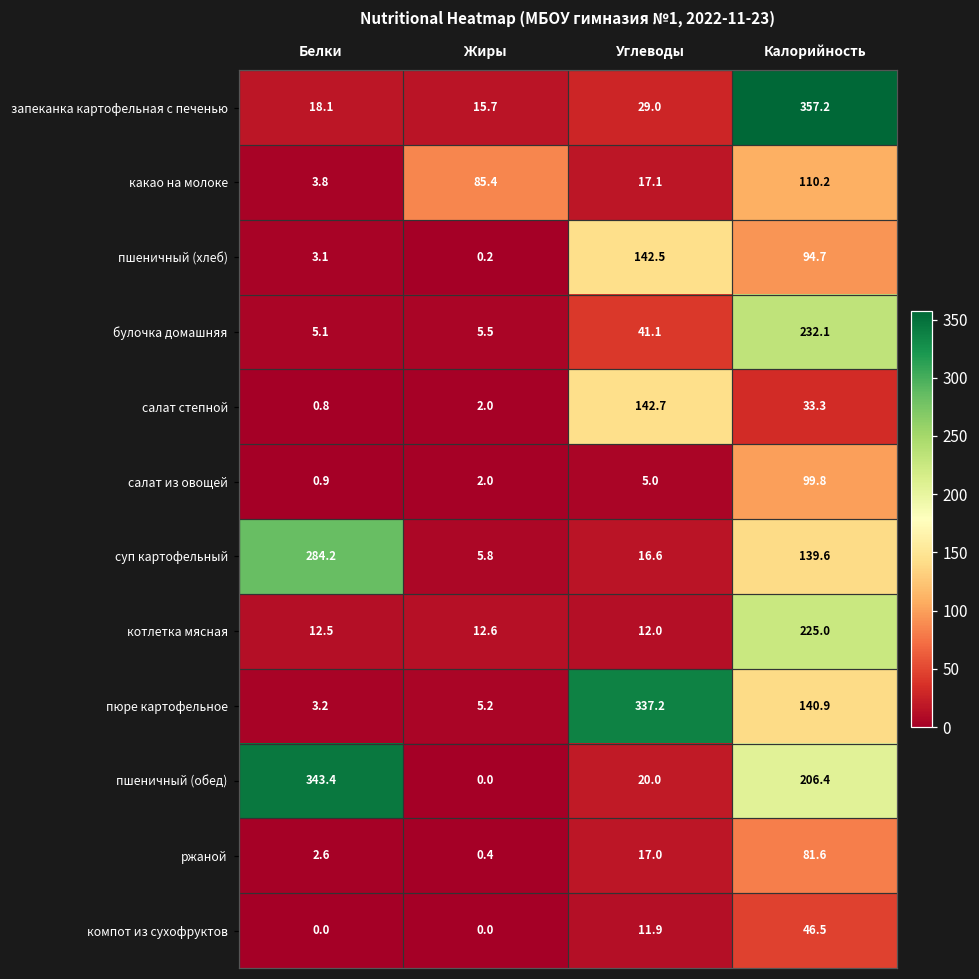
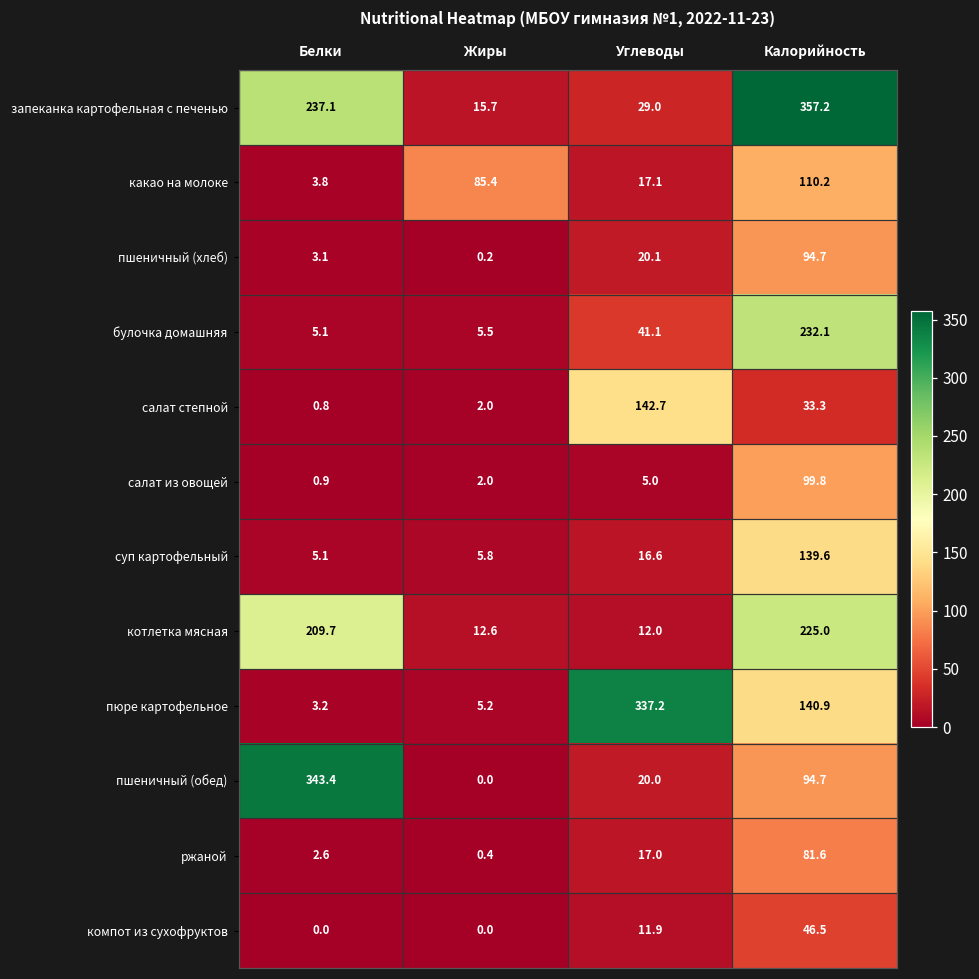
запеканка картофельная с печенью, Белки: 18.1 -> 237.1
пшеничный (хлеб), Углеводы: 142.5 -> 20.1
суп картофельный, Белки: 284.2 -> 5.1
котлетка мясная, Белки: 12.5 -> 209.7
пшеничный (обед), Калорийность: 206.4 -> 94.7
